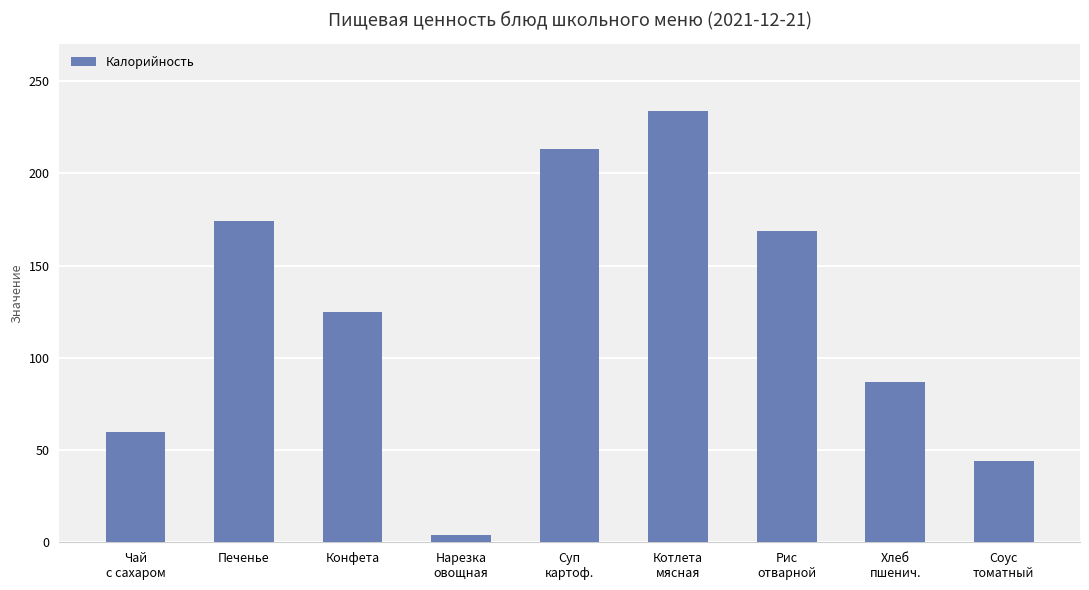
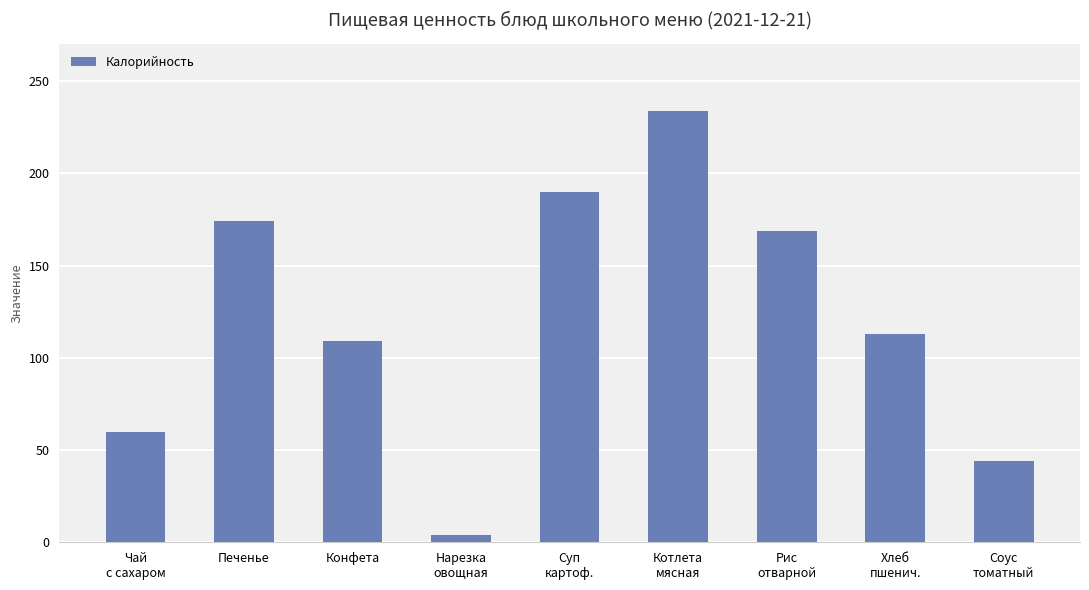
Конфета: 125 -> 109
Суп картоф.: 213 -> 190
Хлеб пшенич.: 87 -> 113
